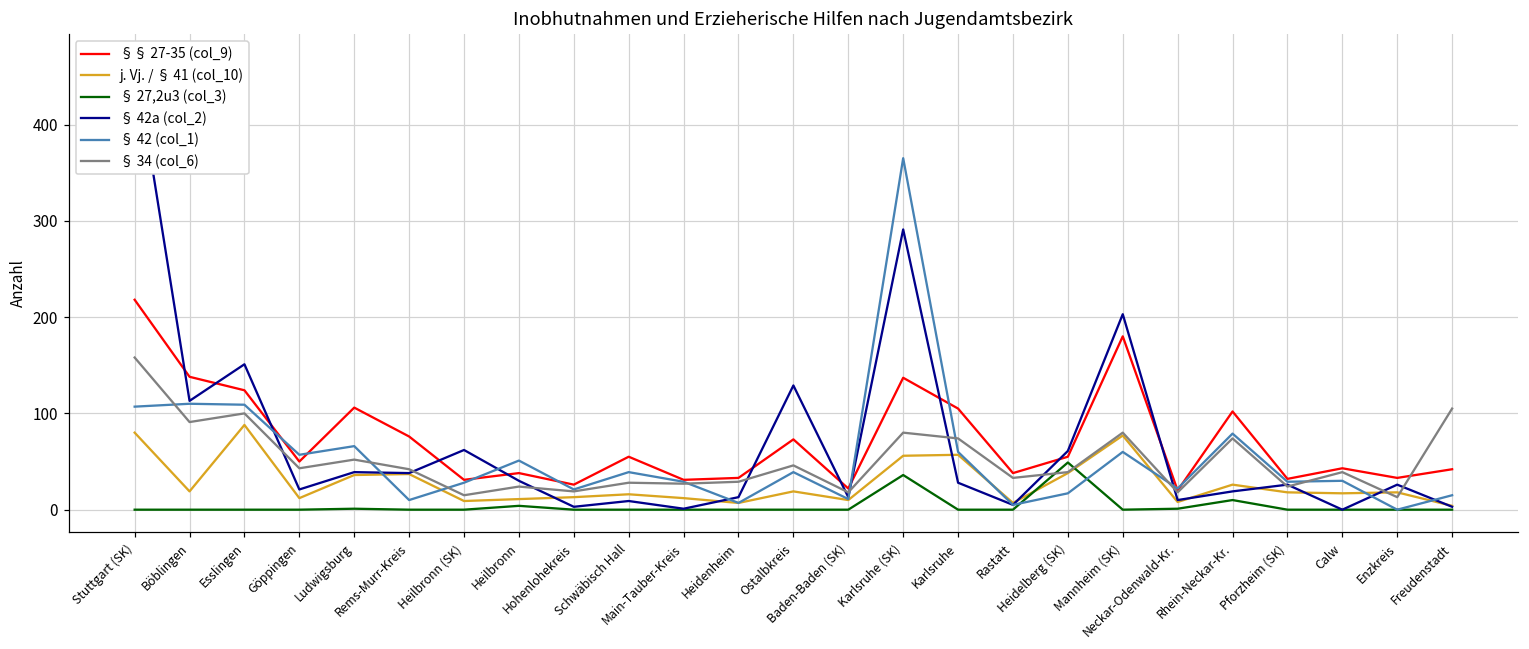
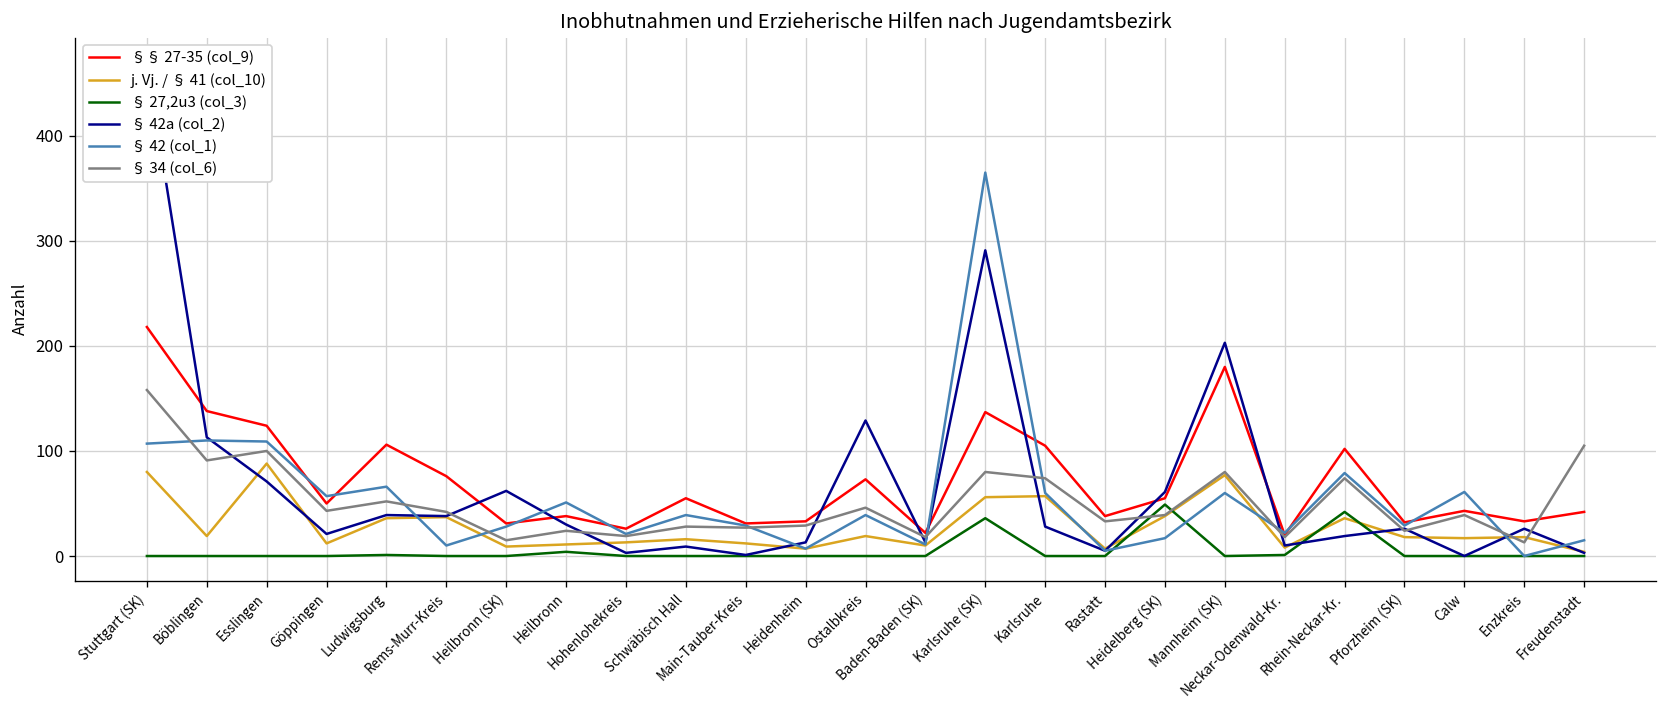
§ 42a (col_2), Esslingen: 150 -> 70
j. Vj. / § 41 (col_10), Rhein-Neckar-Kr.: 30 -> 40
§ 27,2u3 (col_3), Rhein-Neckar-Kr.: 10 -> 40
§ 42 (col_1), Calw: 30 -> 60
